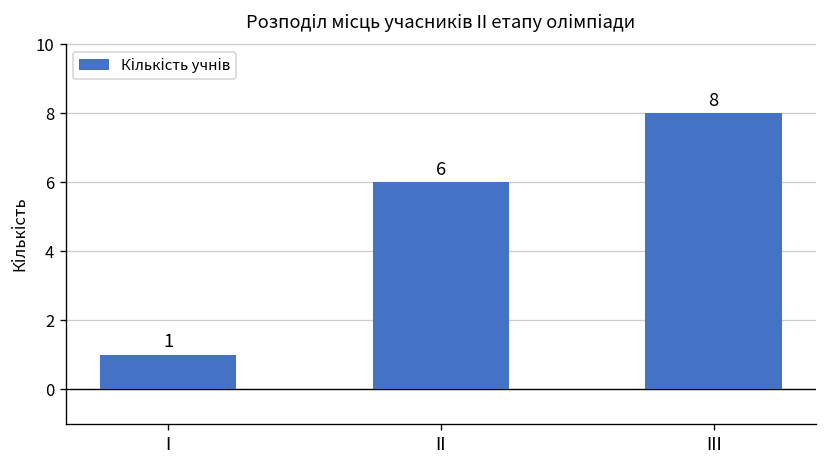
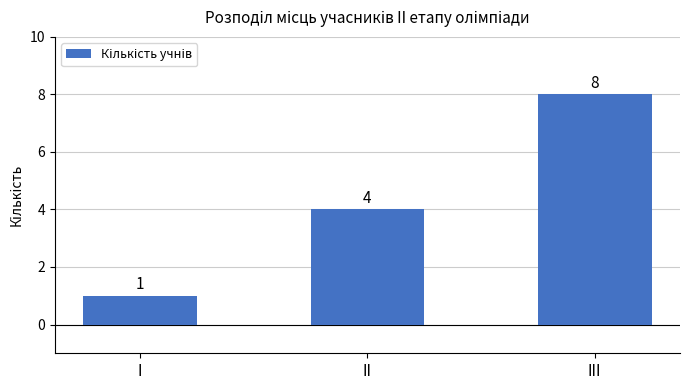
ІІ: 6 -> 4
